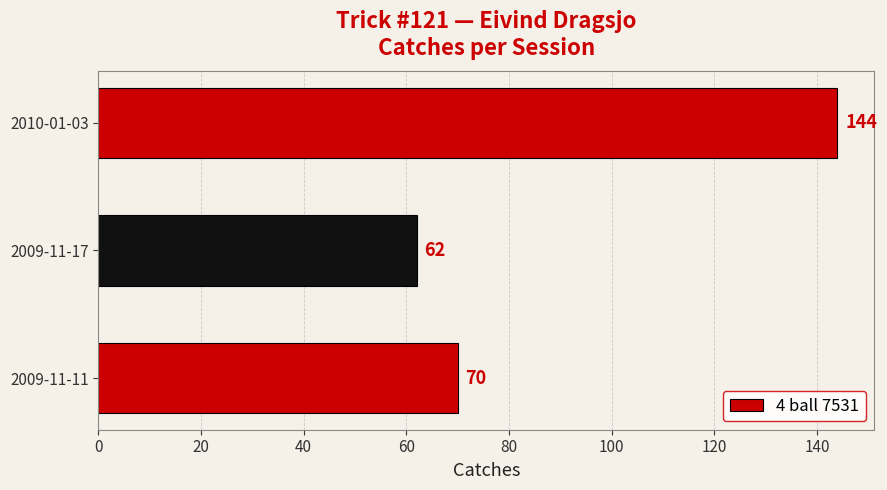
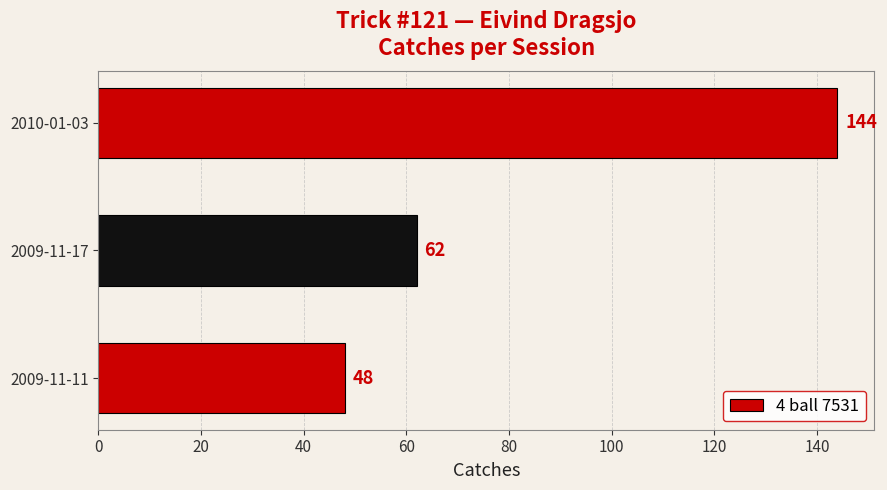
2009-11-11: 70 -> 48
